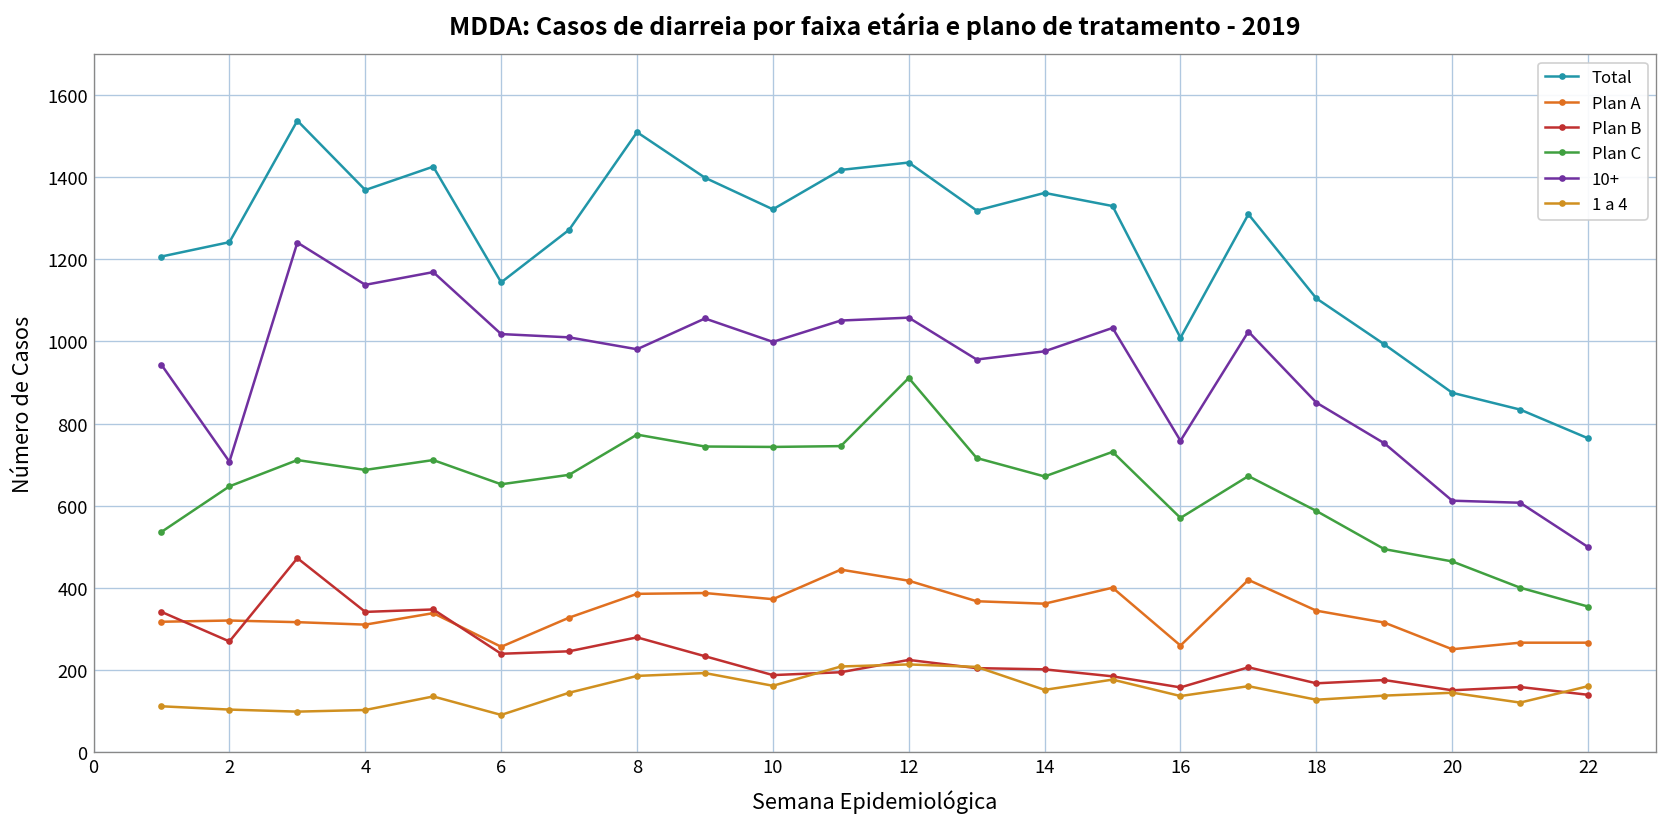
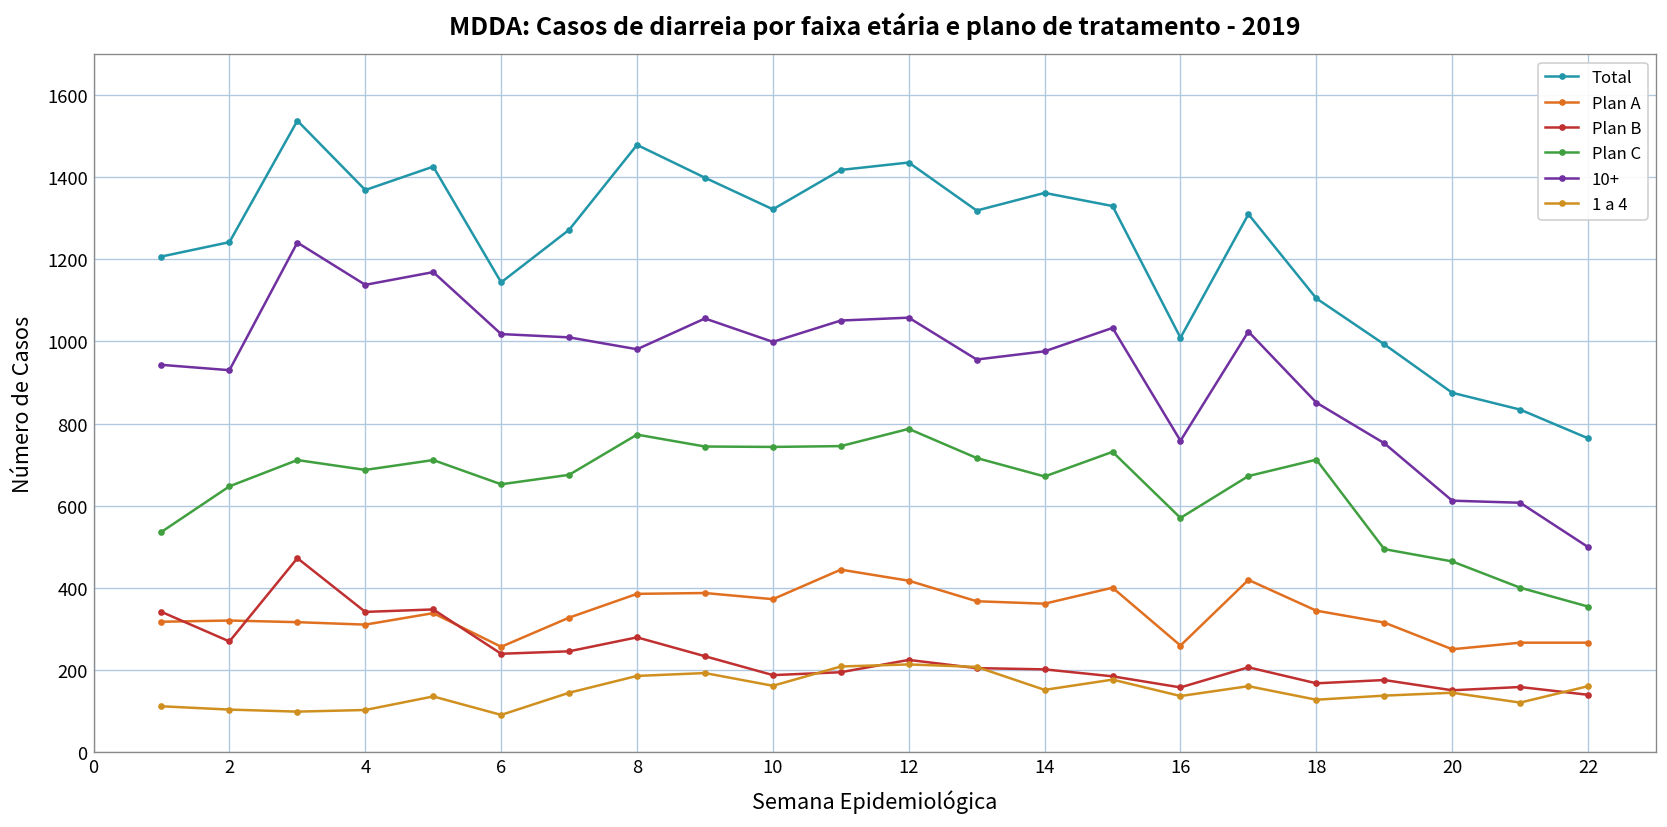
10+, 2: 710 -> 930
Total, 8: 1510 -> 1480
Plan C, 12: 910 -> 790
Plan C, 18: 590 -> 710
